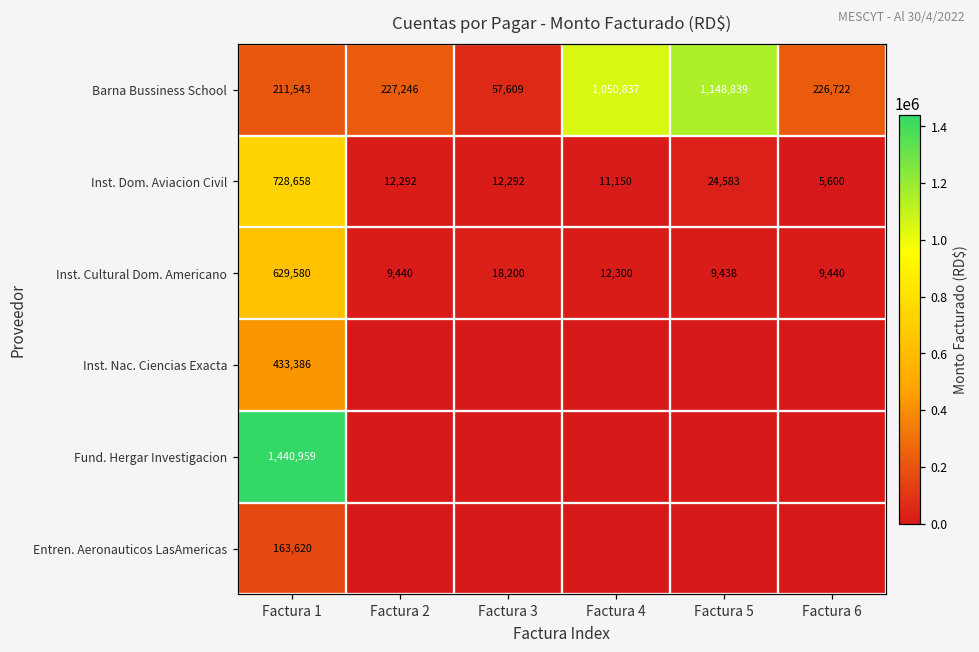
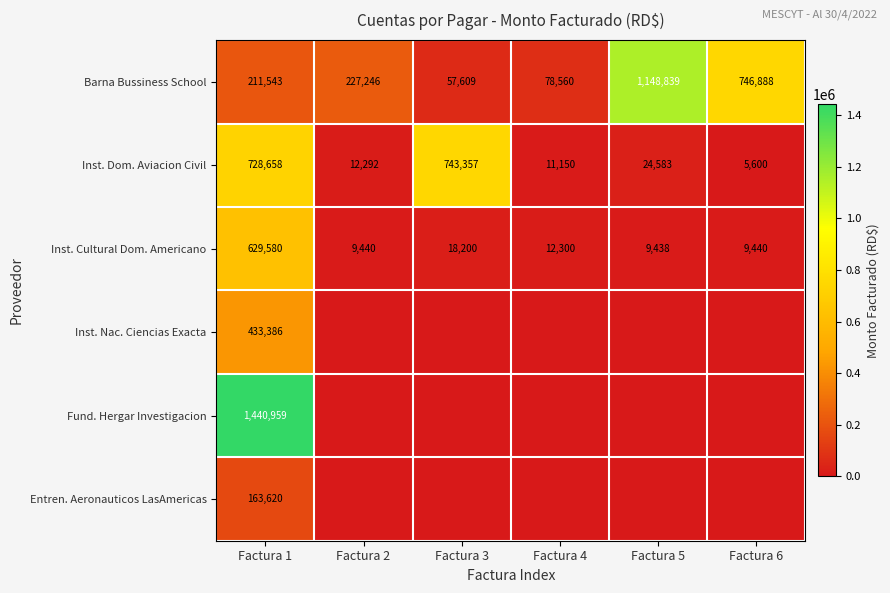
Barna Bussiness School, Factura 4: 1,050,837 -> 78,560
Barna Bussiness School, Factura 6: 226,722 -> 746,888
Inst. Dom. Aviacion Civil, Factura 3: 12,292 -> 743,357
